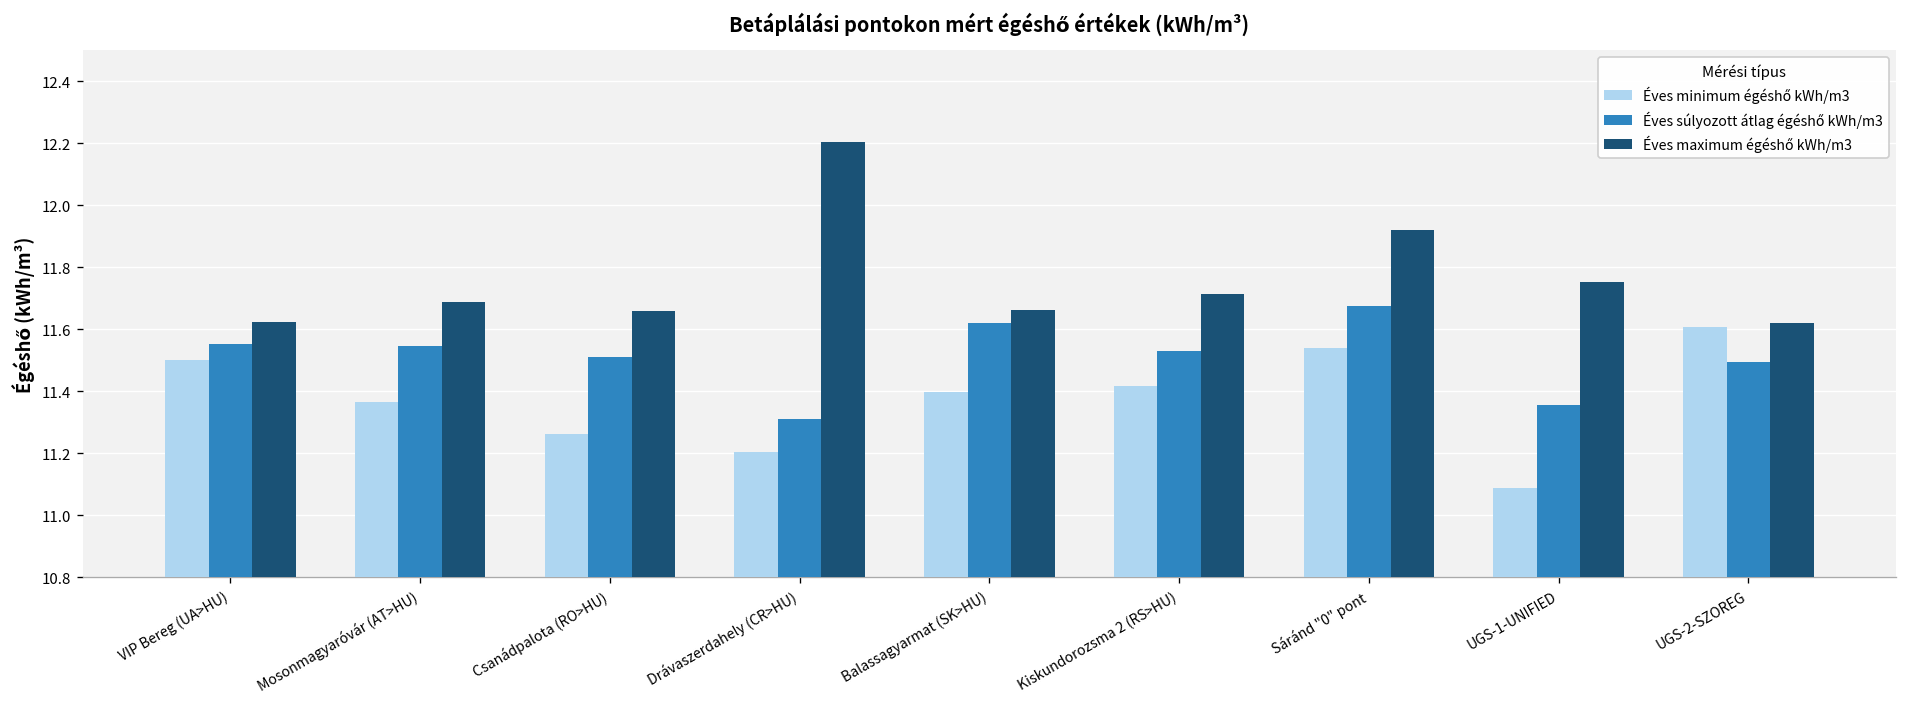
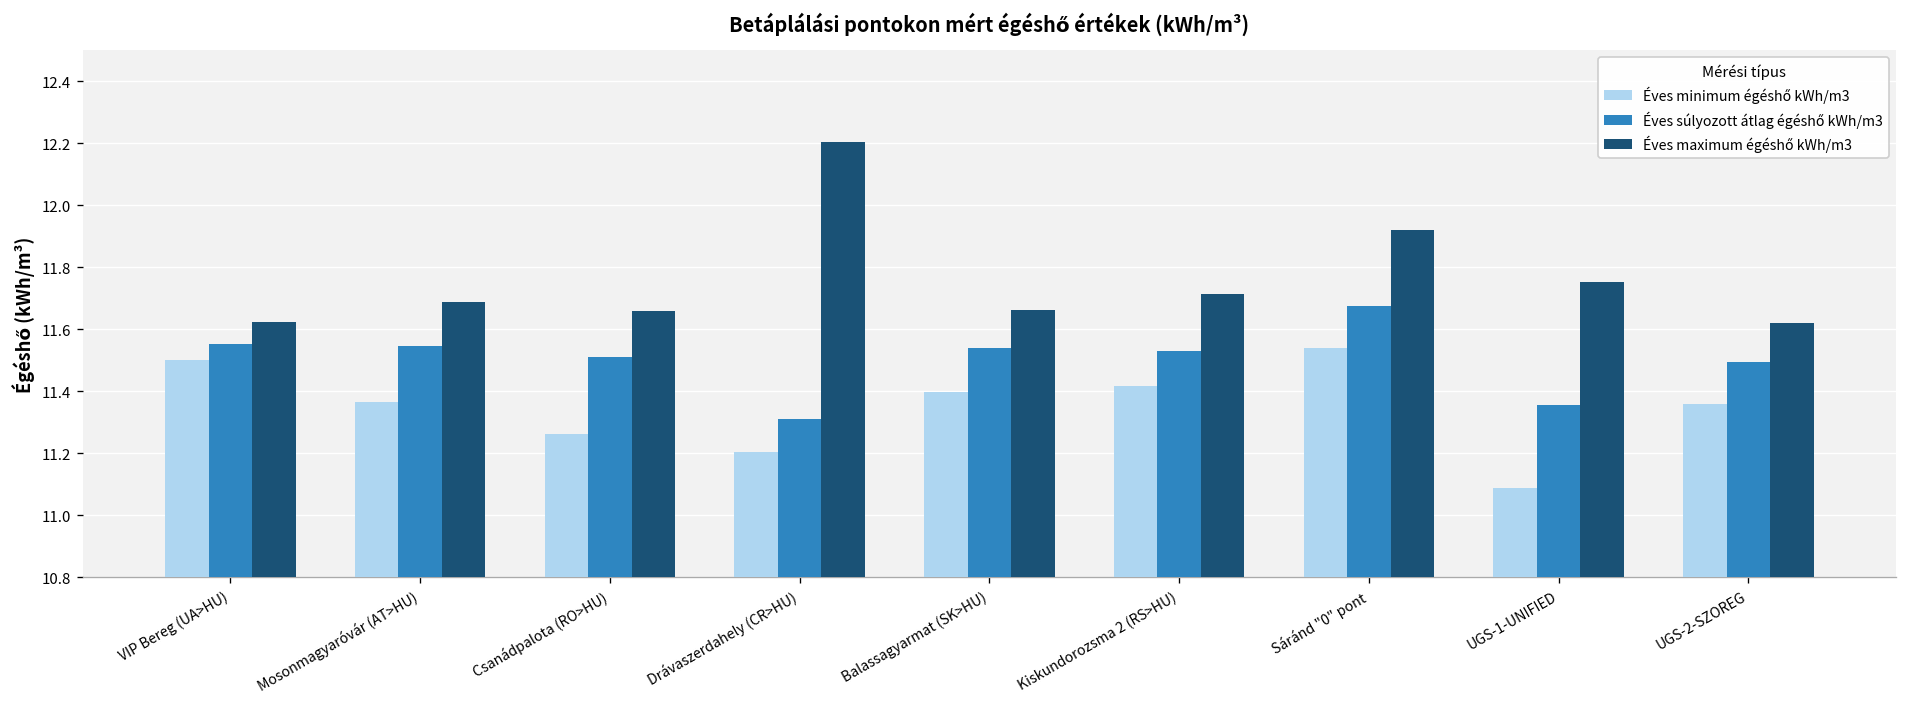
Éves súlyozott átlag égéshő kWh/m3, Balassagyarmat (SK>HU): 11.62 -> 11.54
Éves minimum égéshő kWh/m3, UGS-2-SZOREG: 11.61 -> 11.36
